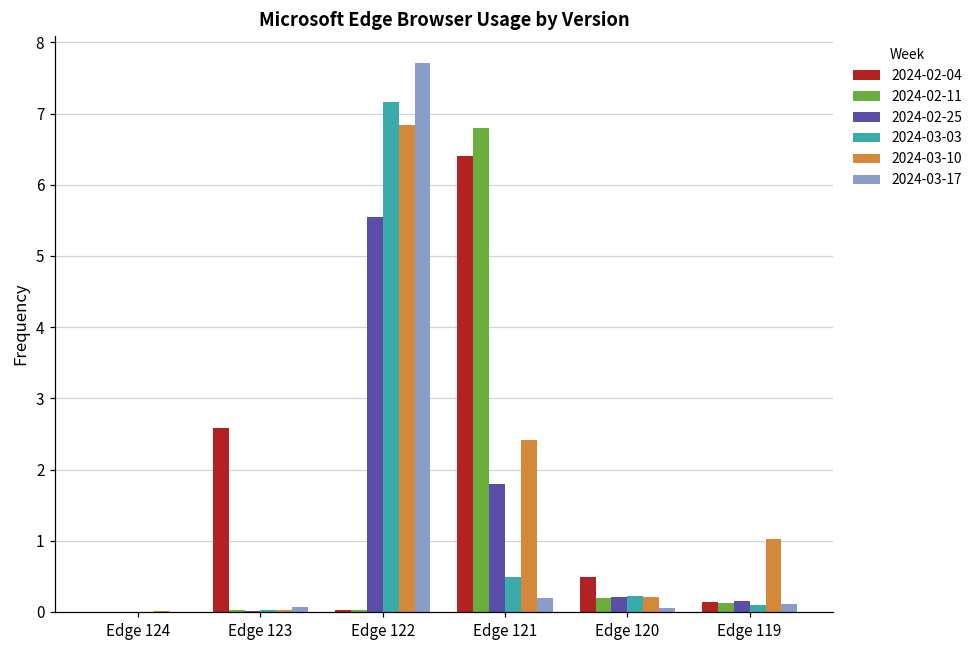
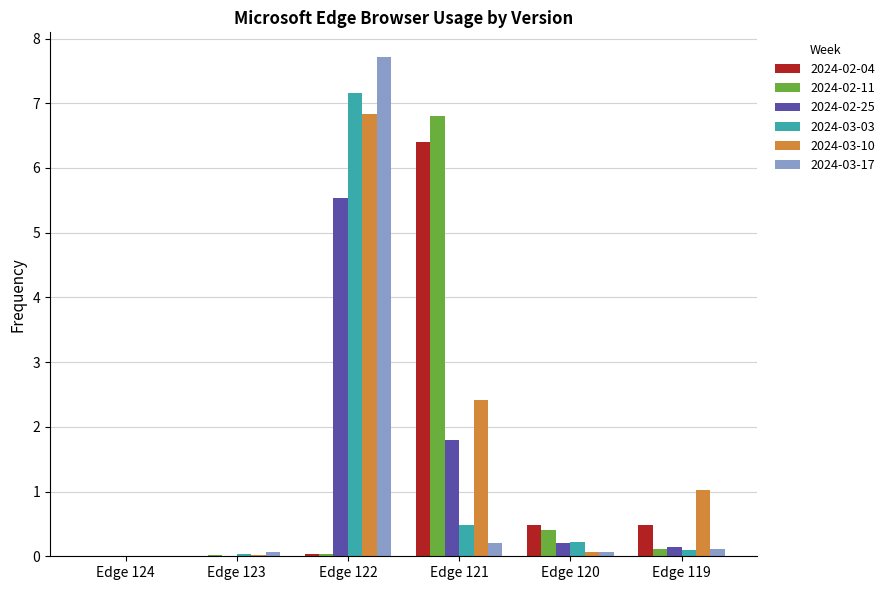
2024-02-04, Edge 123: 2.6 -> 0.0
2024-02-11, Edge 120: 0.2 -> 0.4
2024-03-10, Edge 120: 0.2 -> 0.1
2024-02-04, Edge 119: 0.1 -> 0.5
